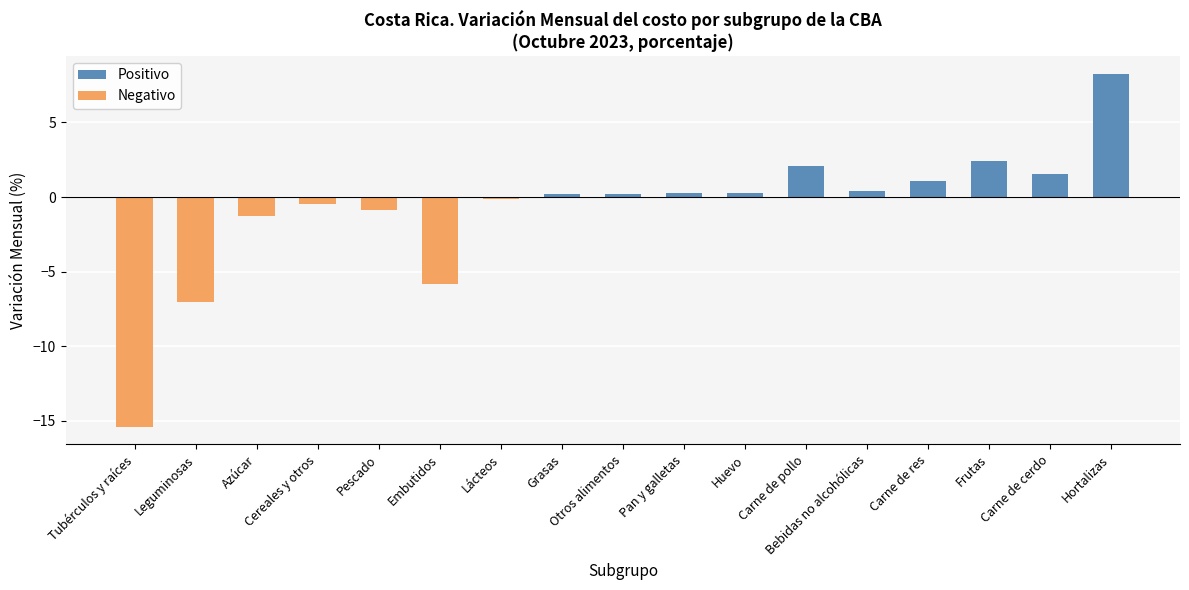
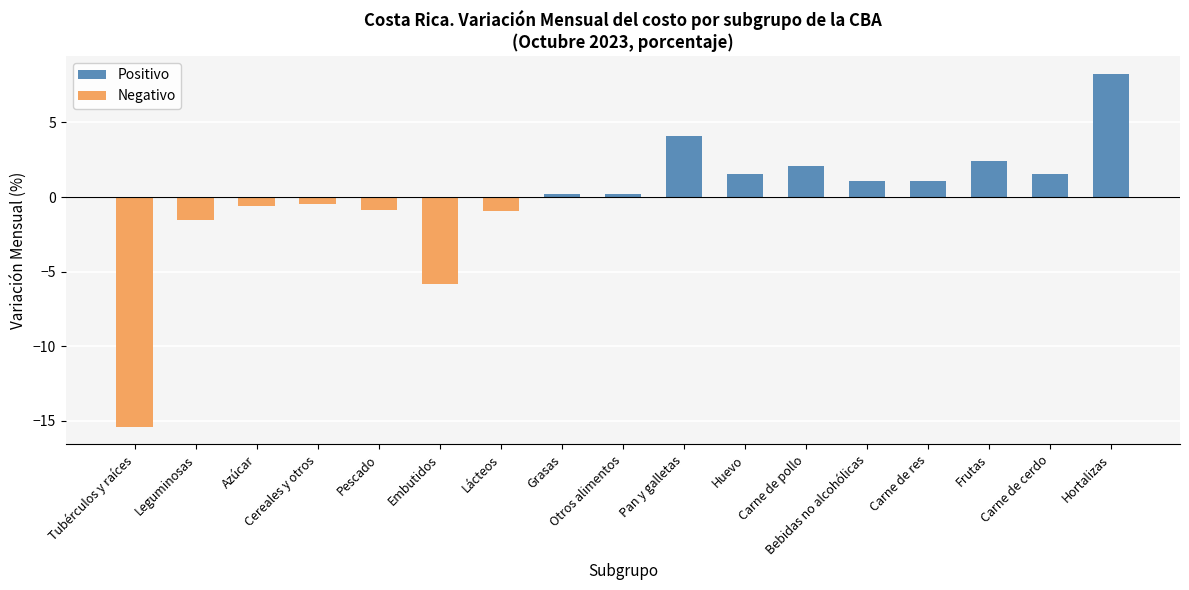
Negativo, Leguminosas: -7.0 -> -1.6
Negativo, Azúcar: -1.3 -> -0.6
Negativo, Lácteos: -0.1 -> -1.0
Positivo, Pan y galletas: 0.3 -> 4.1
Positivo, Huevo: 0.3 -> 1.6
Positivo, Bebidas no alcohólicas: 0.4 -> 1.1
